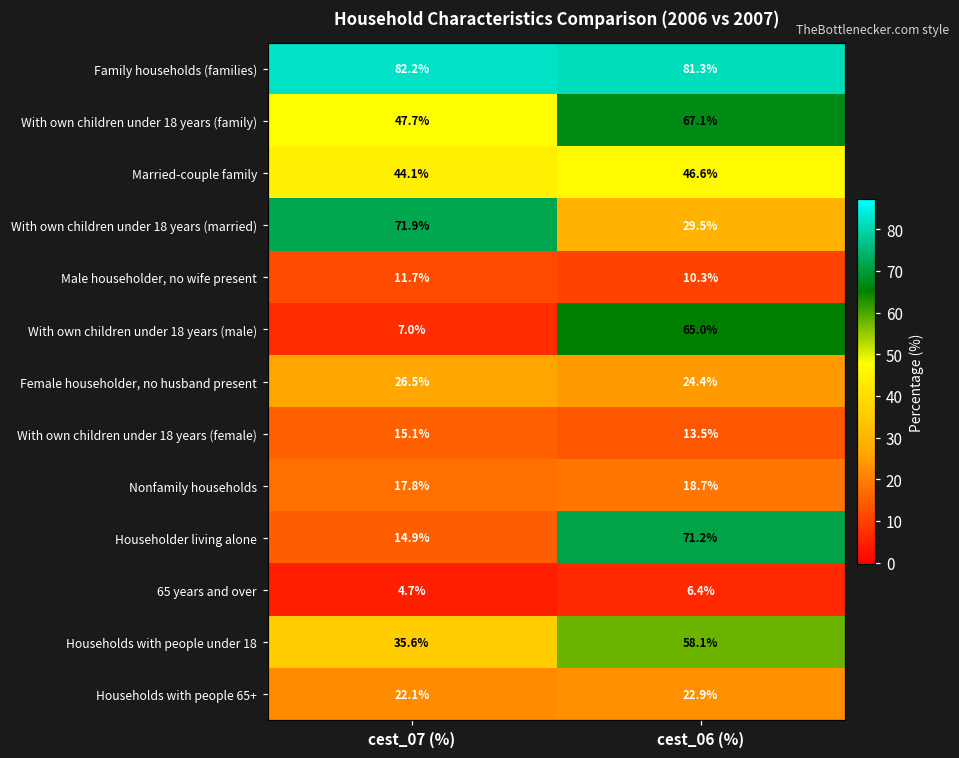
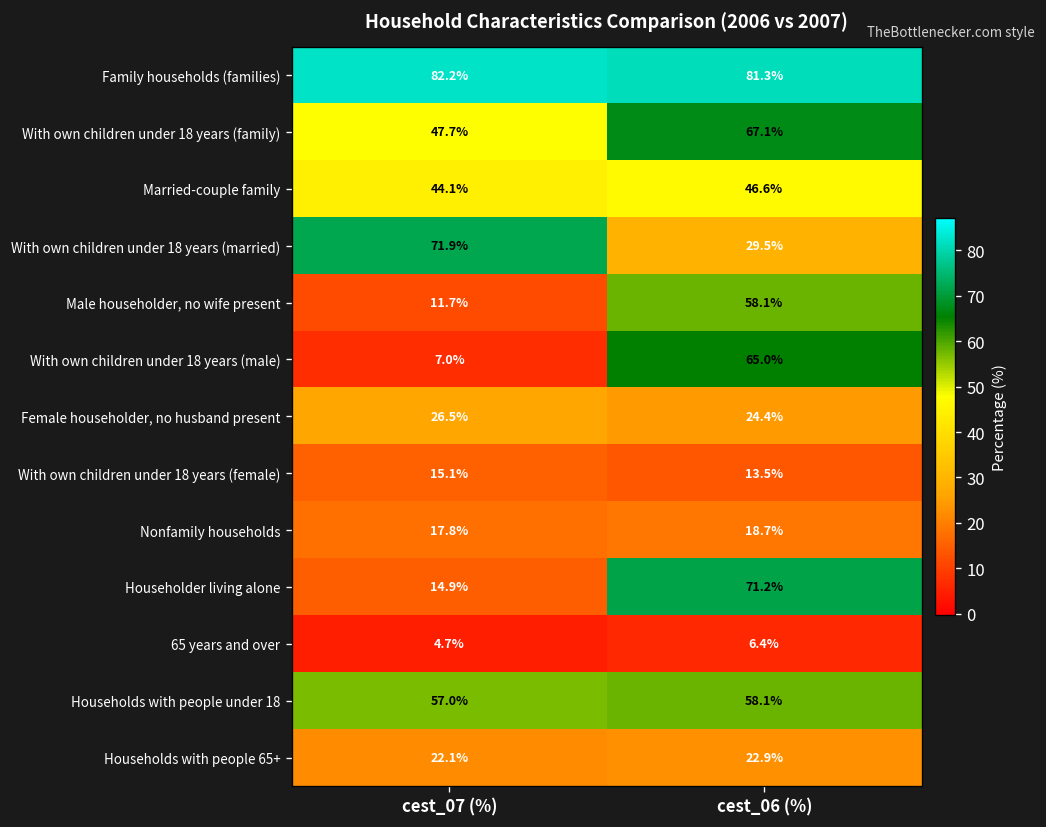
Male householder, no wife present, cest_06 (%): 10.3% -> 58.1%
Households with people under 18, cest_07 (%): 35.6% -> 57.0%
